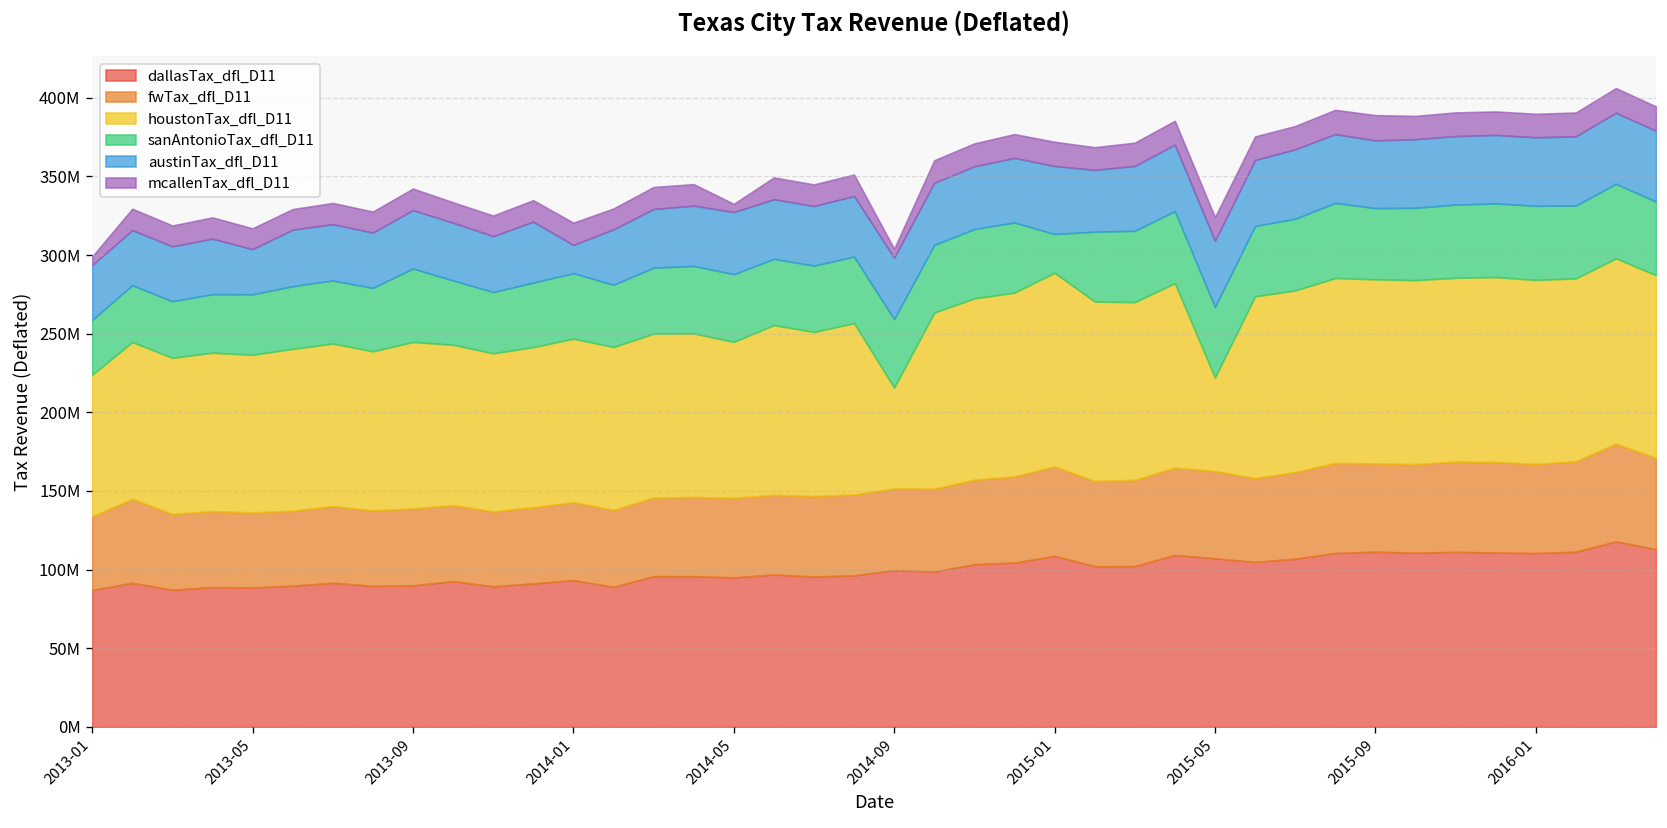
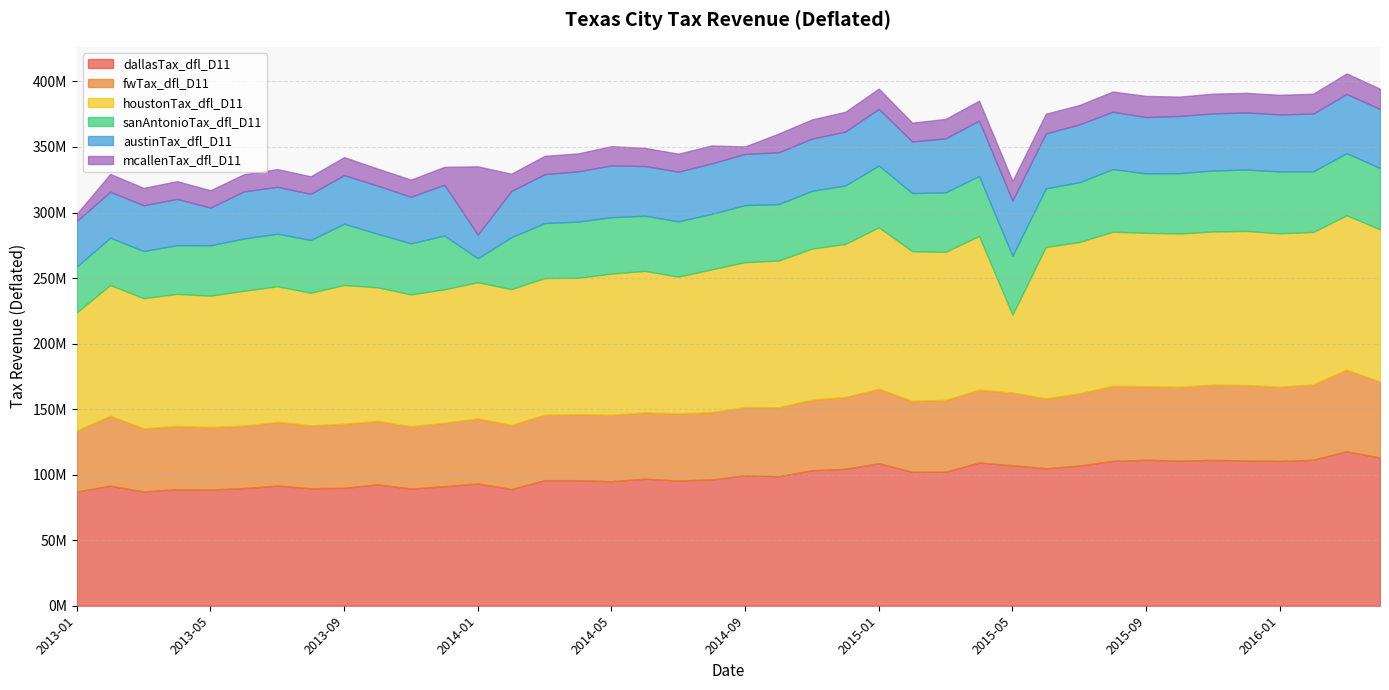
sanAntonioTax_dfl_D11, 2014-01: 42000000 -> 18000000
mcallenTax_dfl_D11, 2014-01: 14000000 -> 52000000
houstonTax_dfl_D11, 2014-05: 99000000 -> 108000000
mcallenTax_dfl_D11, 2014-05: 5000000 -> 15000000
houstonTax_dfl_D11, 2014-09: 64000000 -> 111000000
sanAntonioTax_dfl_D11, 2015-01: 25000000 -> 47000000
